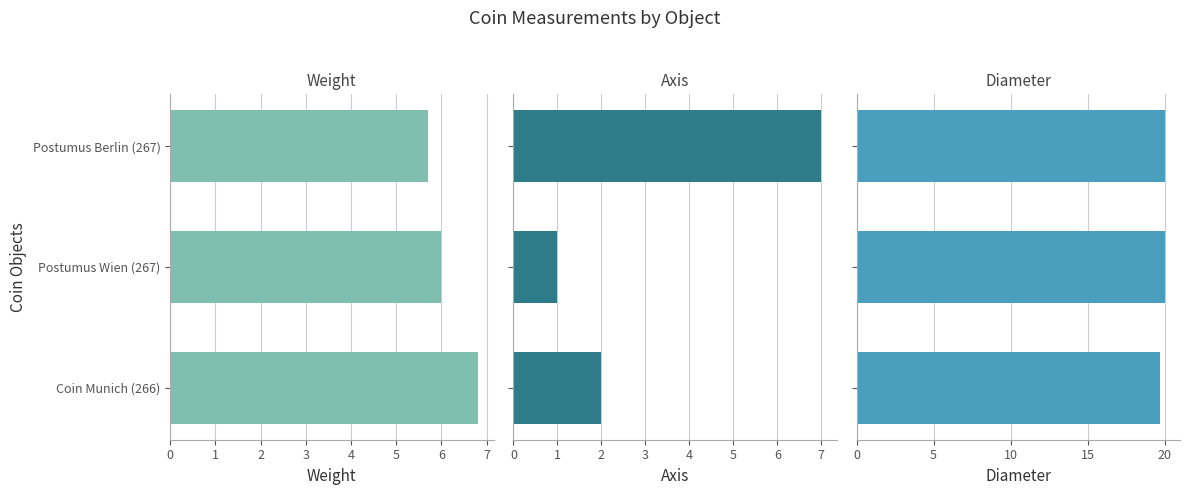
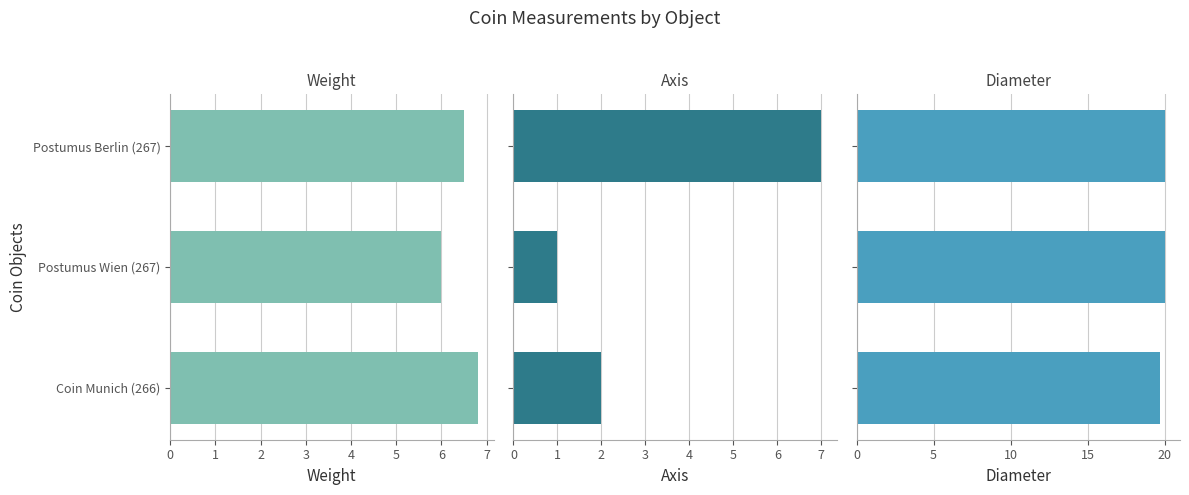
Weight, Postumus Berlin (267): 5.7 -> 6.5
